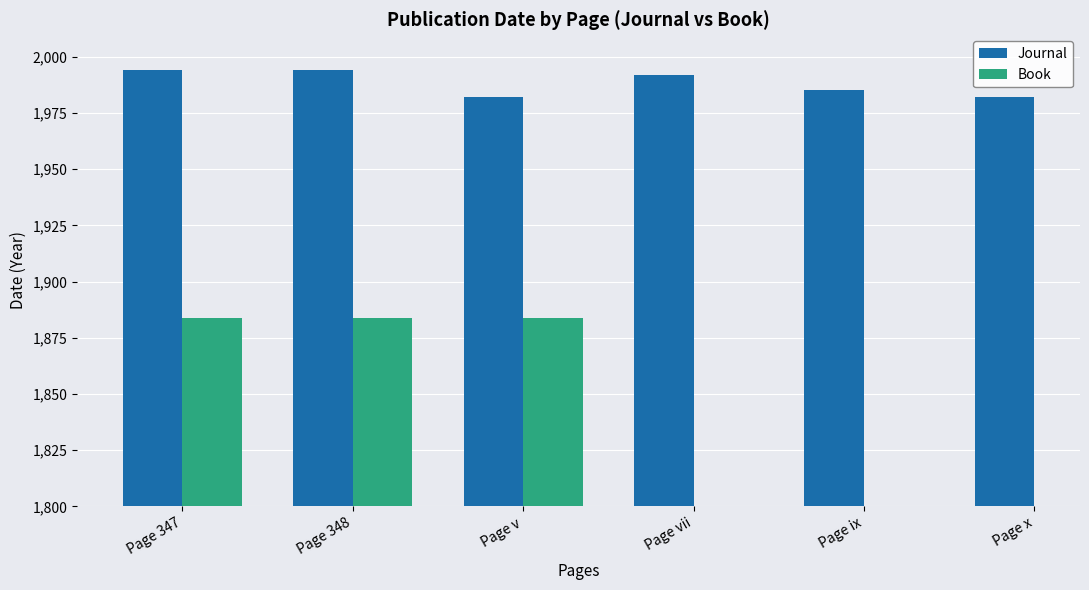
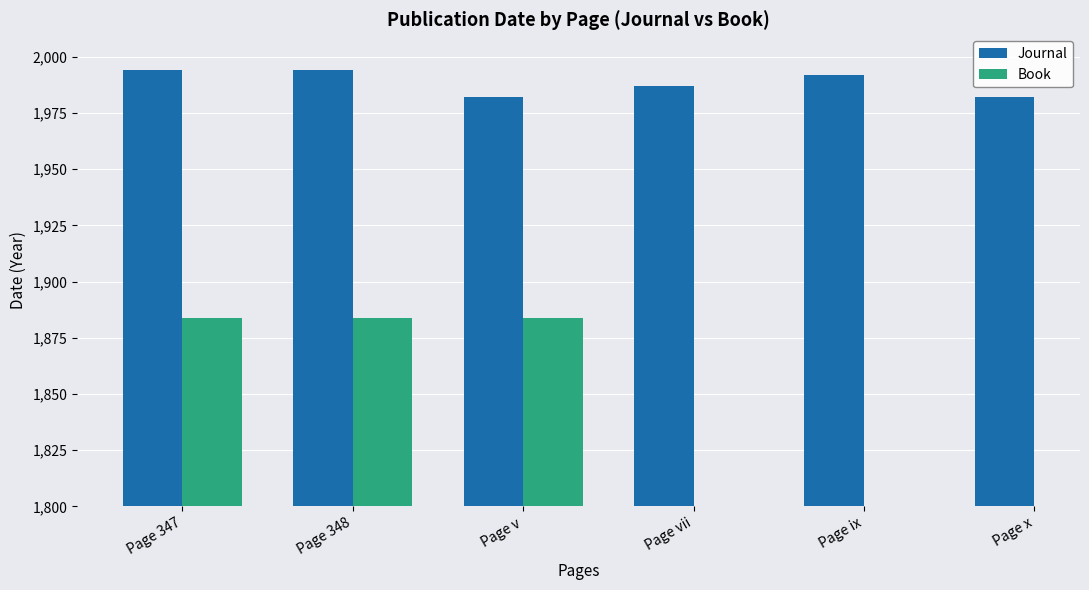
Journal, Page vii: 1,992 -> 1,987
Journal, Page ix: 1,985 -> 1,992
